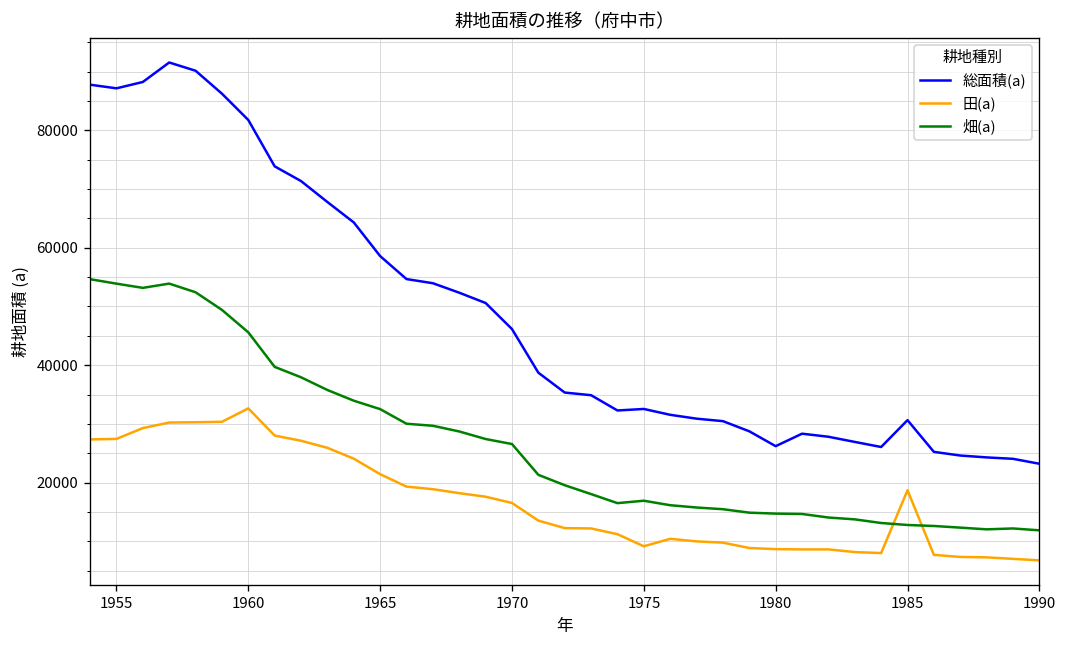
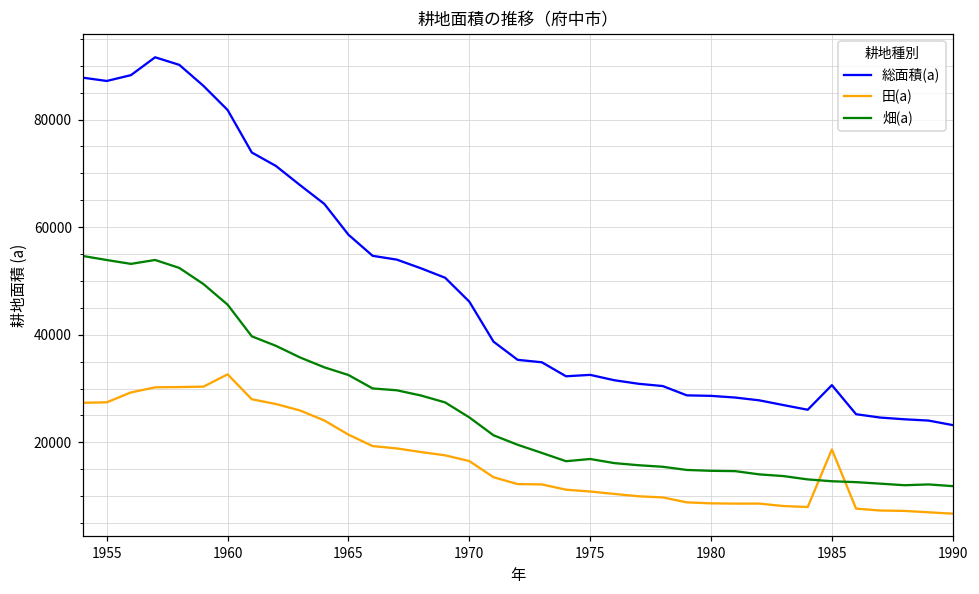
畑(a), 1970: 27000 -> 25000
田(a), 1975: 9000 -> 11000
総面積(a), 1980: 26000 -> 29000
